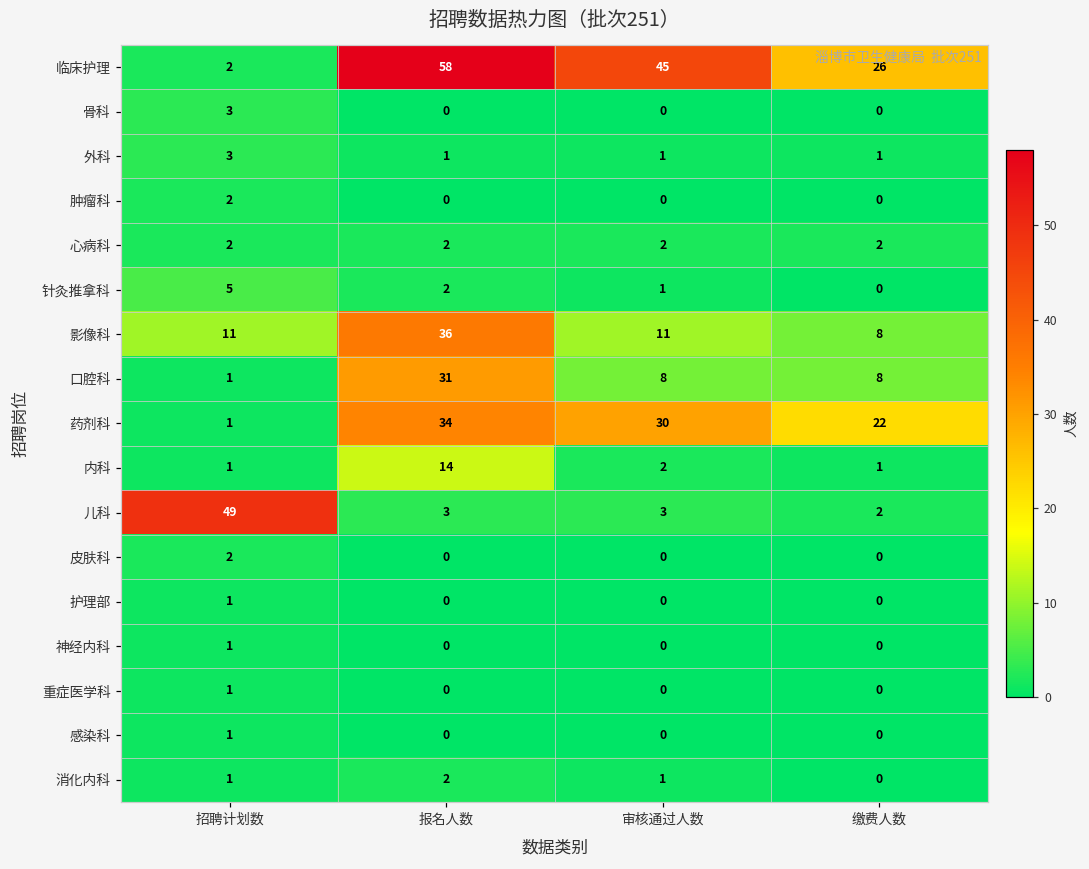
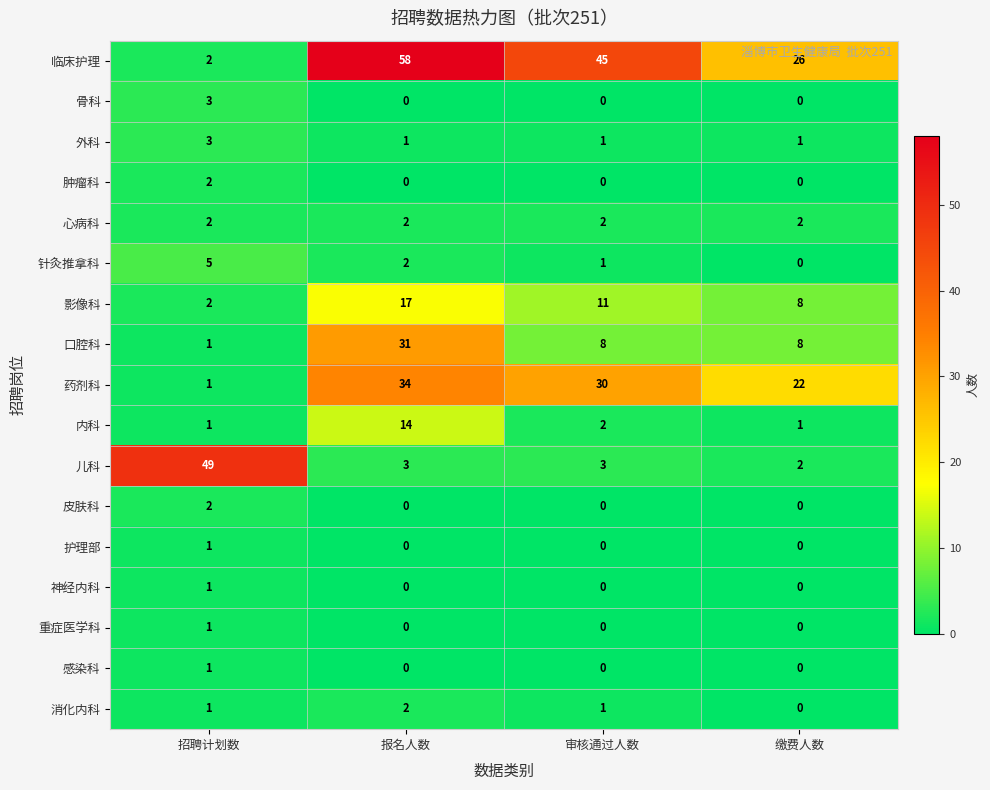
影像科, 招聘计划数: 11 -> 2
影像科, 报名人数: 36 -> 17
